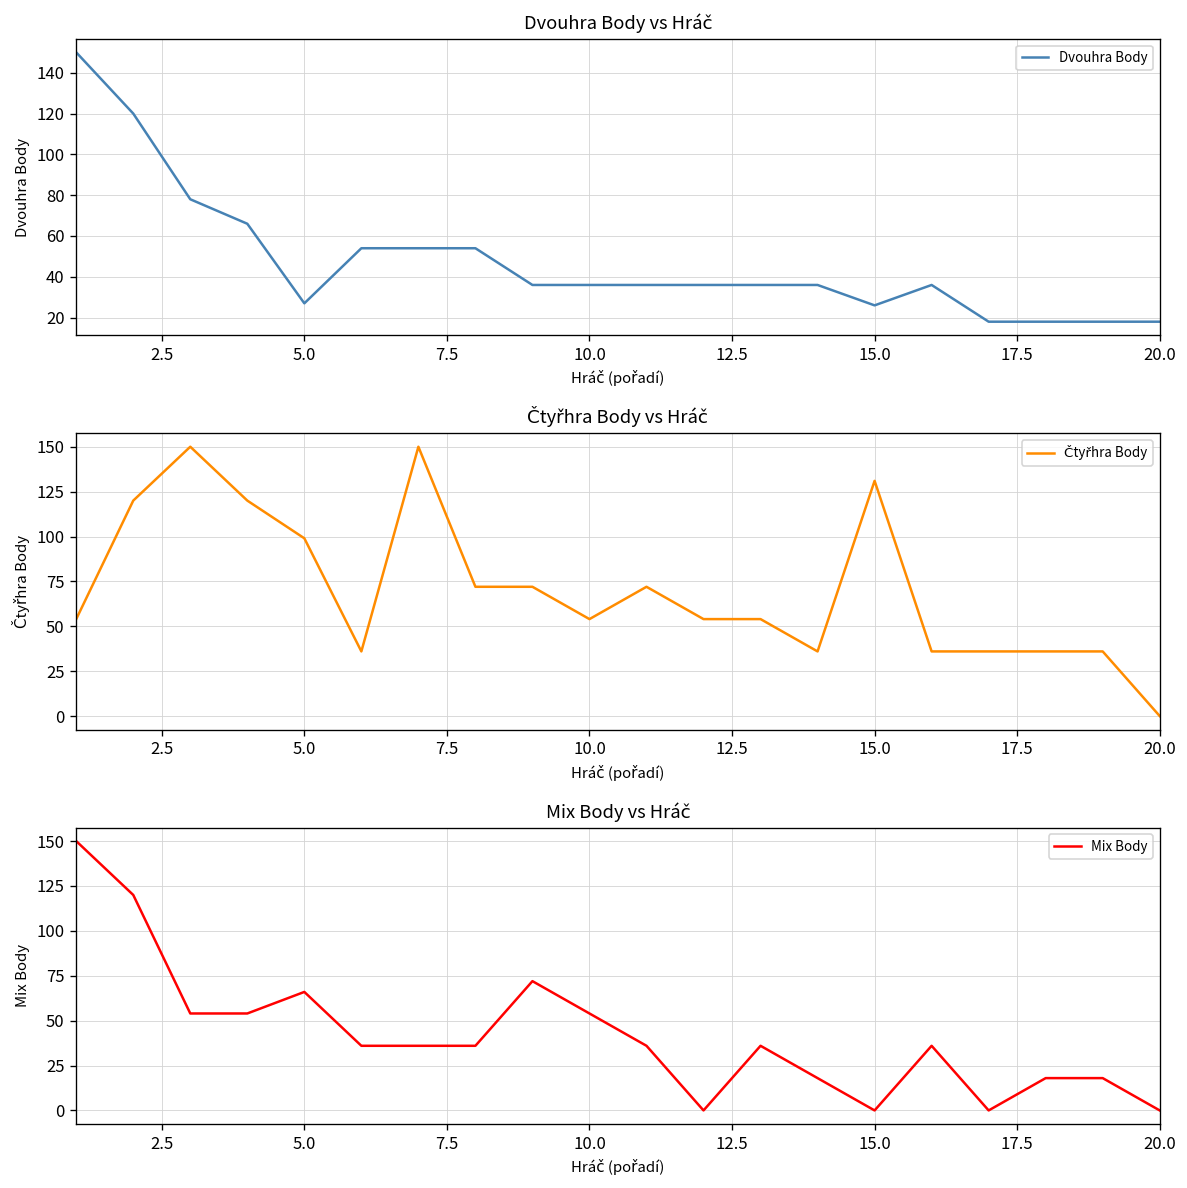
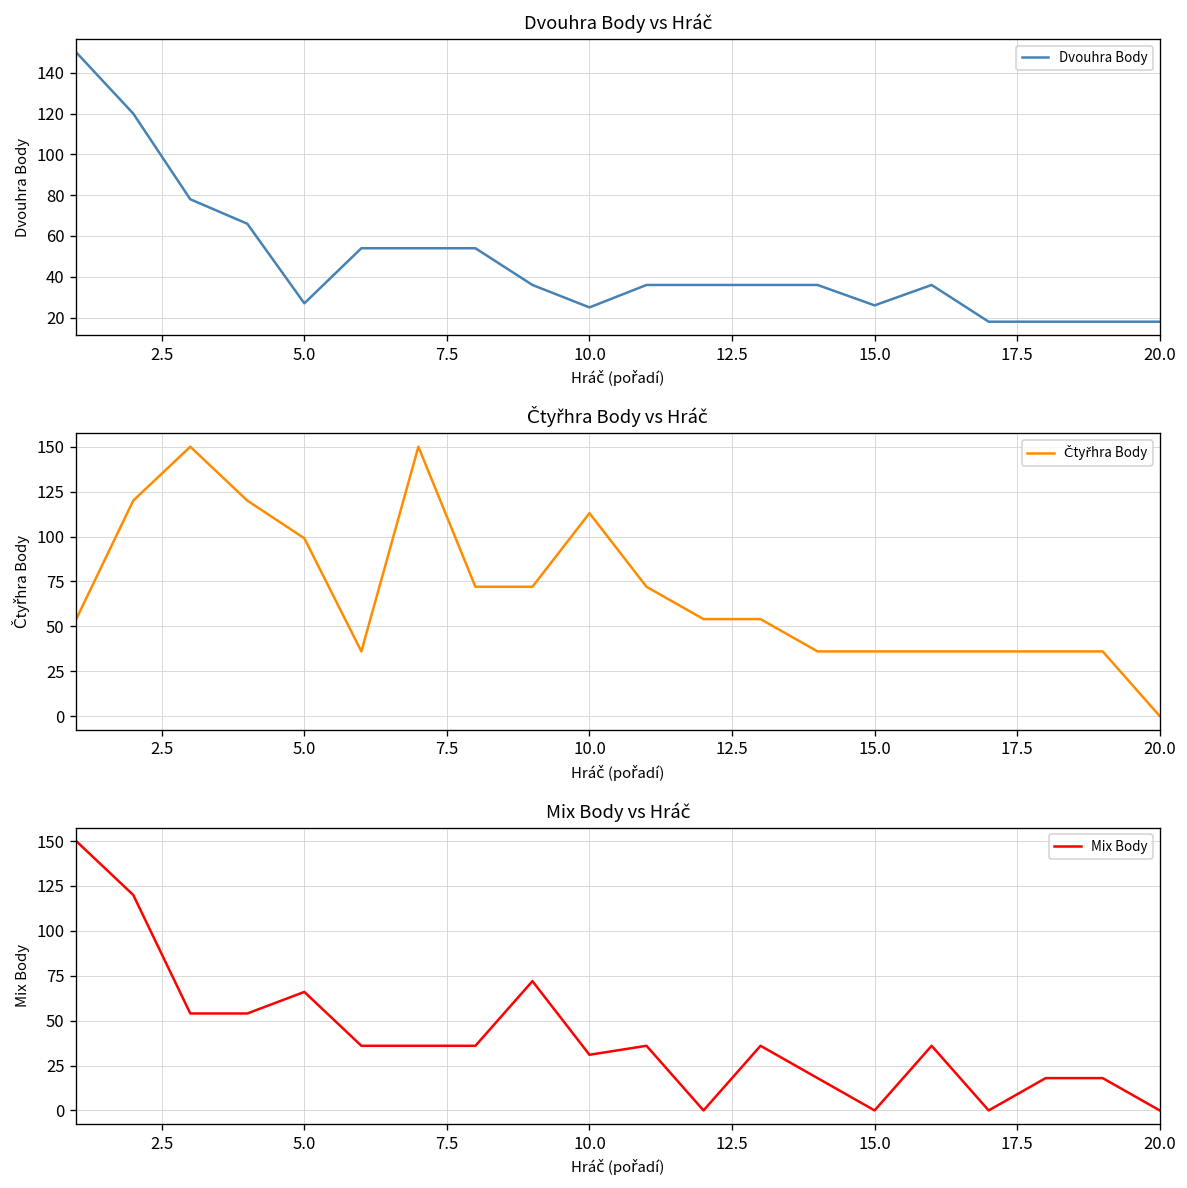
Dvouhra Body vs Hráč, 10.0: 36 -> 25
Čtyřhra Body vs Hráč, 10.0: 54 -> 113
Čtyřhra Body vs Hráč, 15.0: 131 -> 36
Mix Body vs Hráč, 10.0: 54 -> 31
